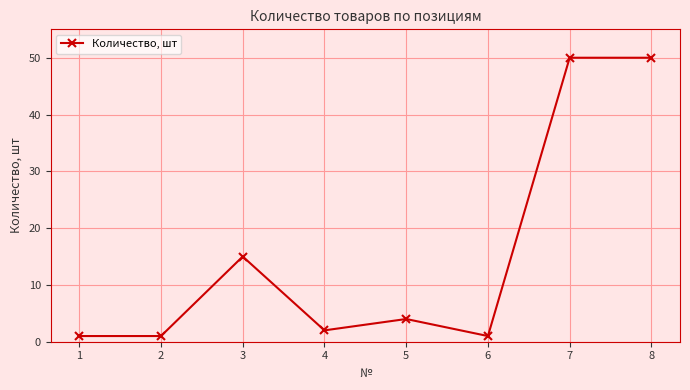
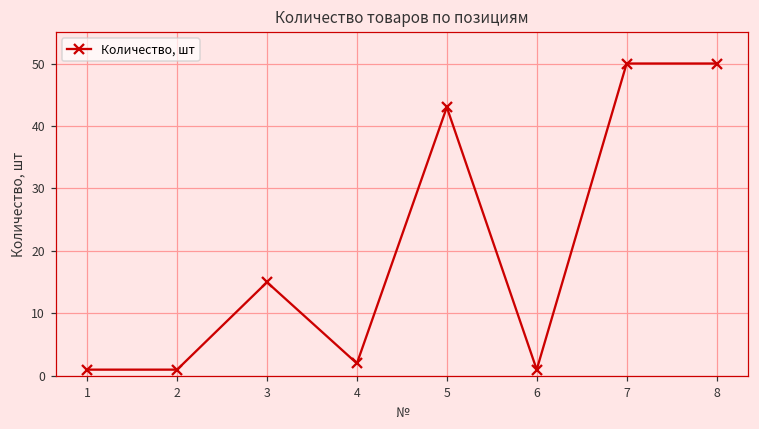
5: 4 -> 43
